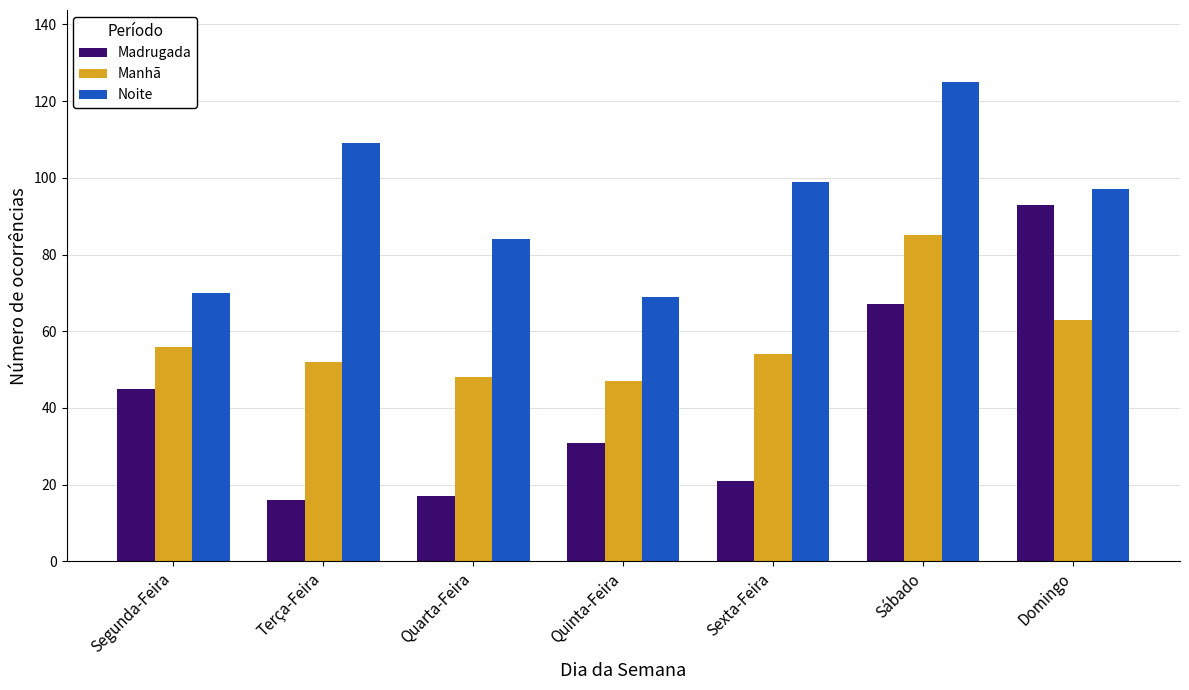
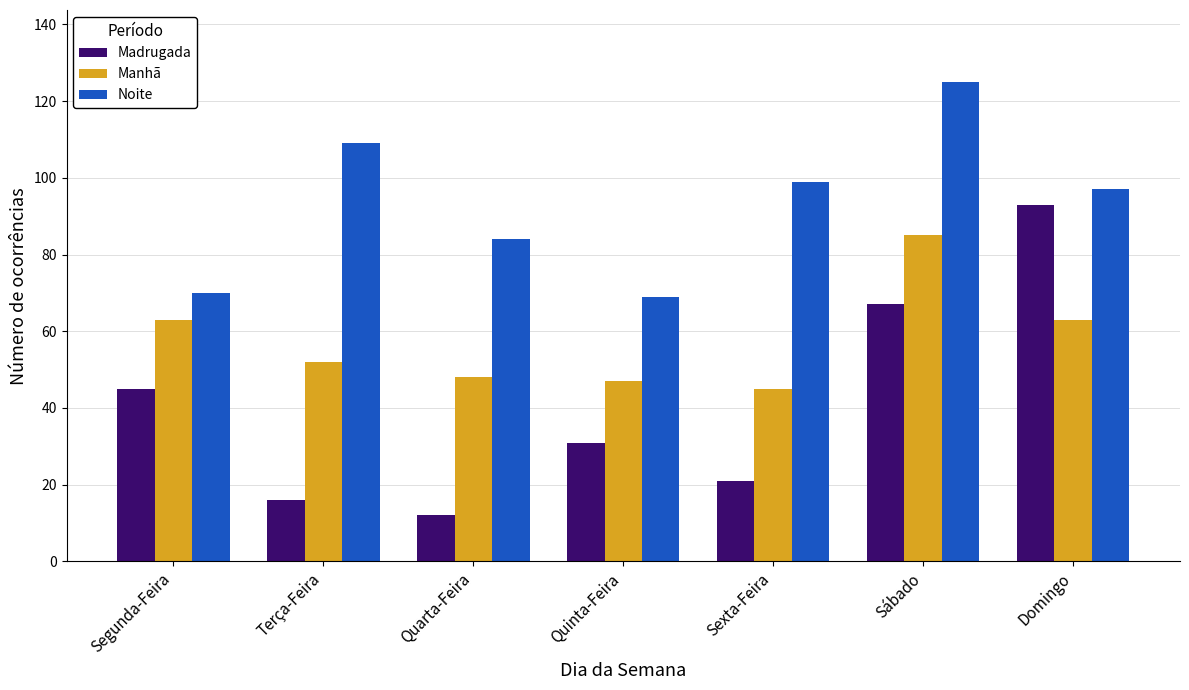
Manhã, Segunda-Feira: 56 -> 63
Madrugada, Quarta-Feira: 17 -> 12
Manhã, Sexta-Feira: 54 -> 45
